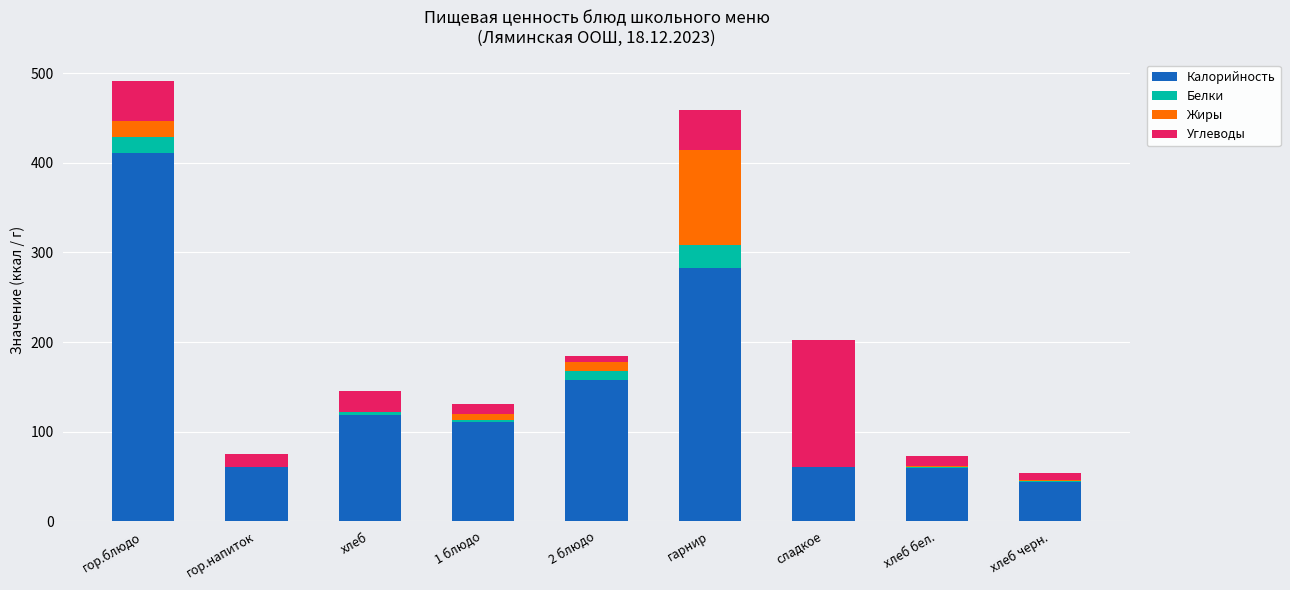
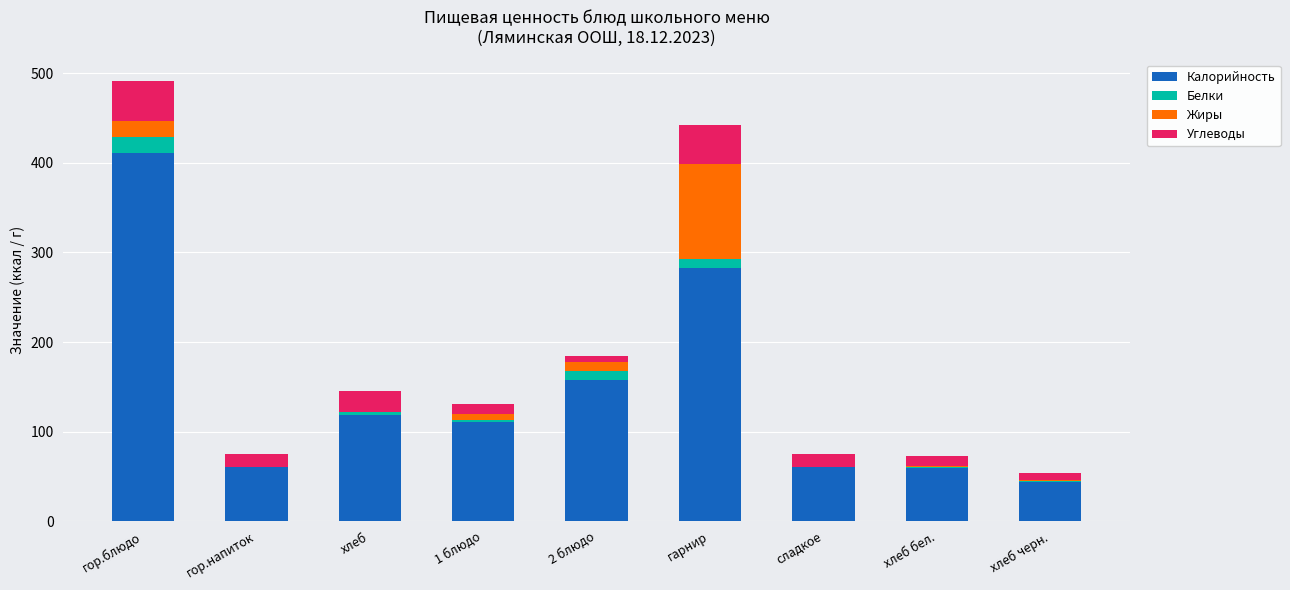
Белки, гарнир: 30 -> 10
Углеводы, сладкое: 140 -> 20
